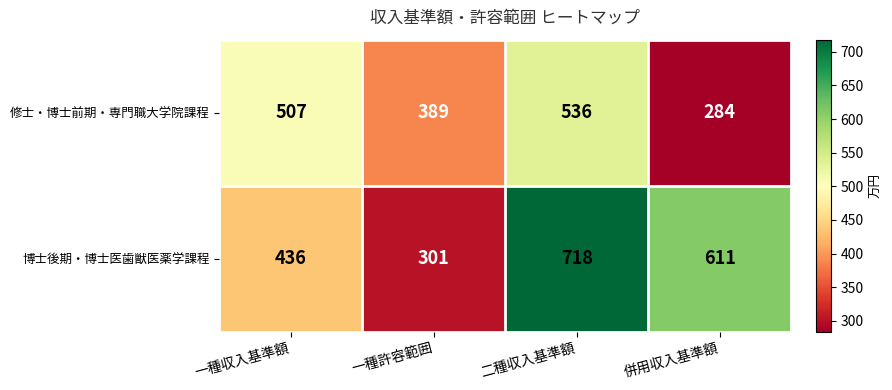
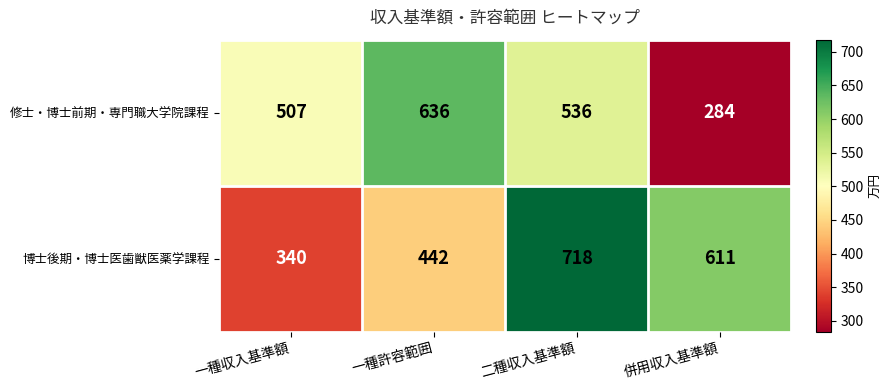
修士・博士前期・専門職大学院課程, 一種許容範囲: 389 -> 636
博士後期・博士医歯獣医薬学課程, 一種収入基準額: 436 -> 340
博士後期・博士医歯獣医薬学課程, 一種許容範囲: 301 -> 442
